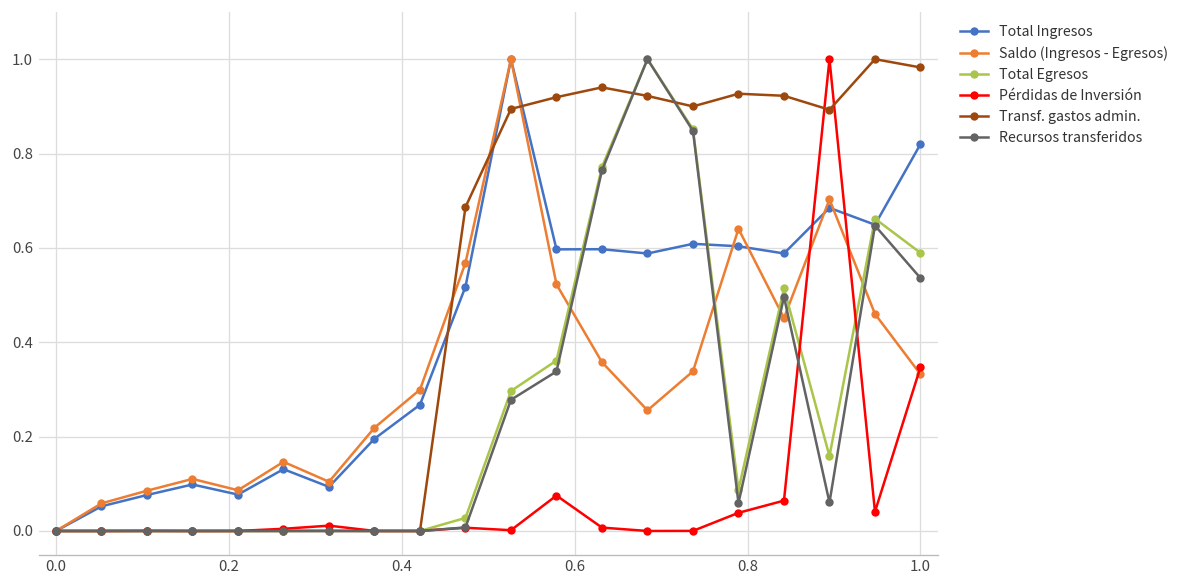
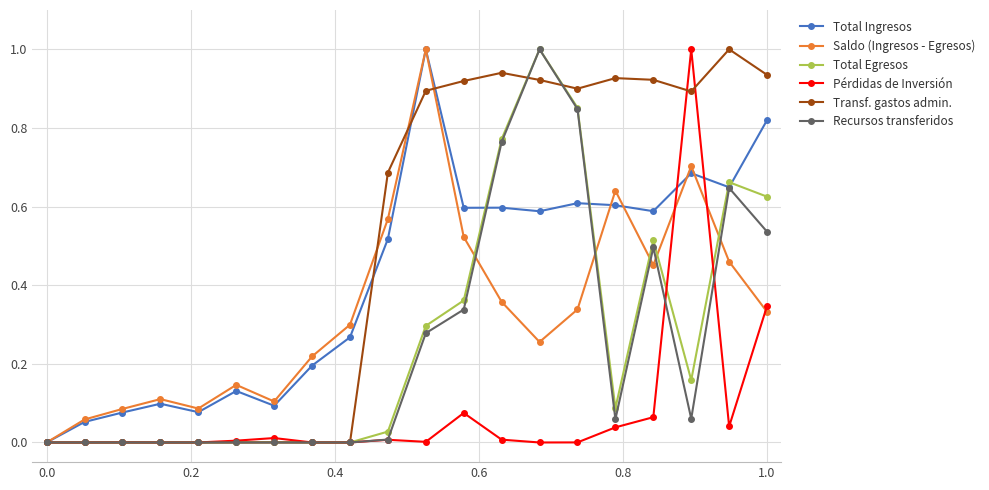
Total Egresos, 1.0: 0.59 -> 0.63
Transf. gastos admin., 1.0: 0.98 -> 0.93
